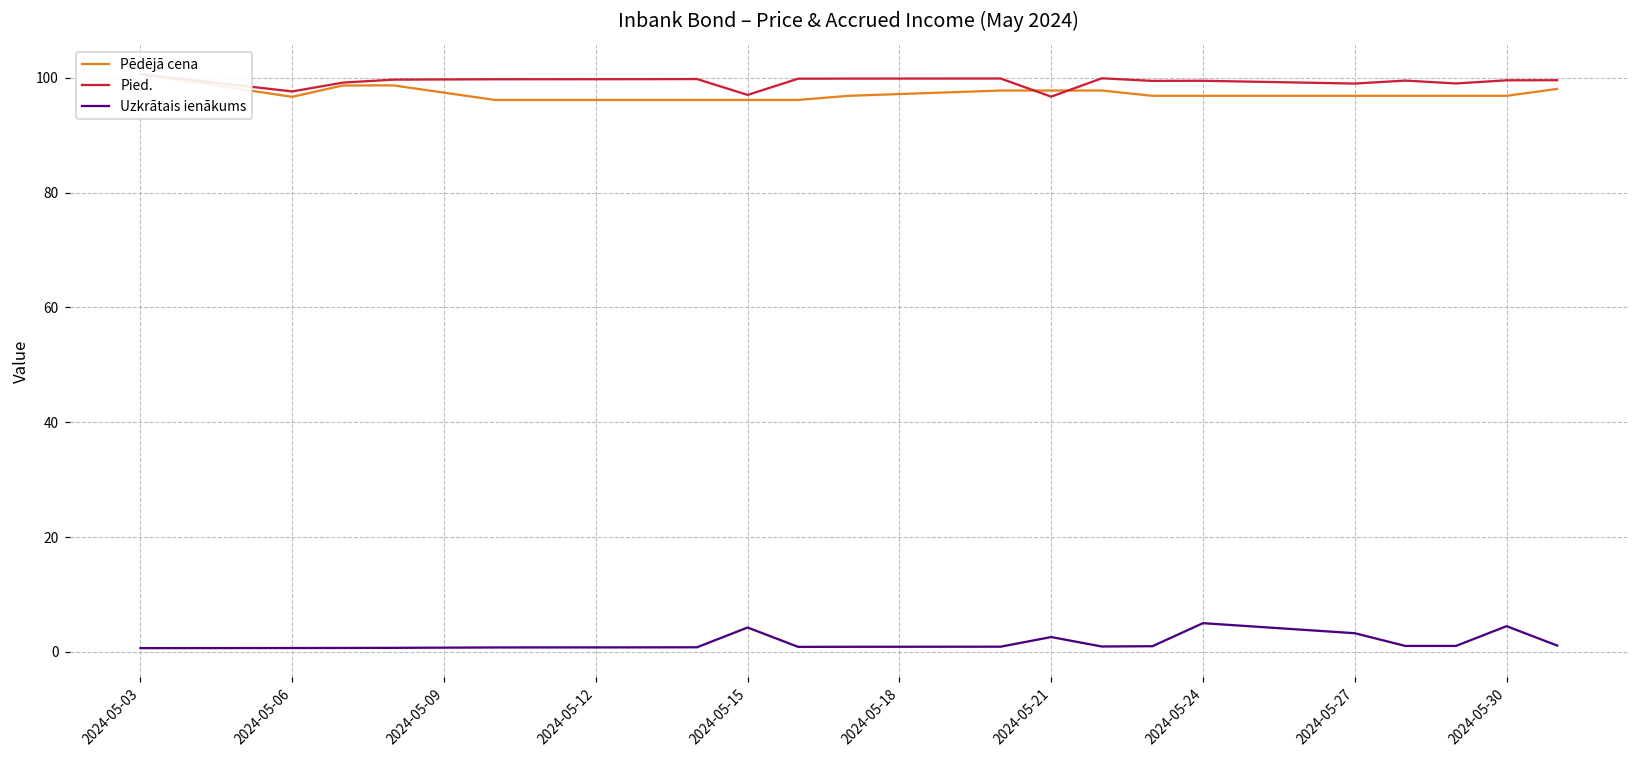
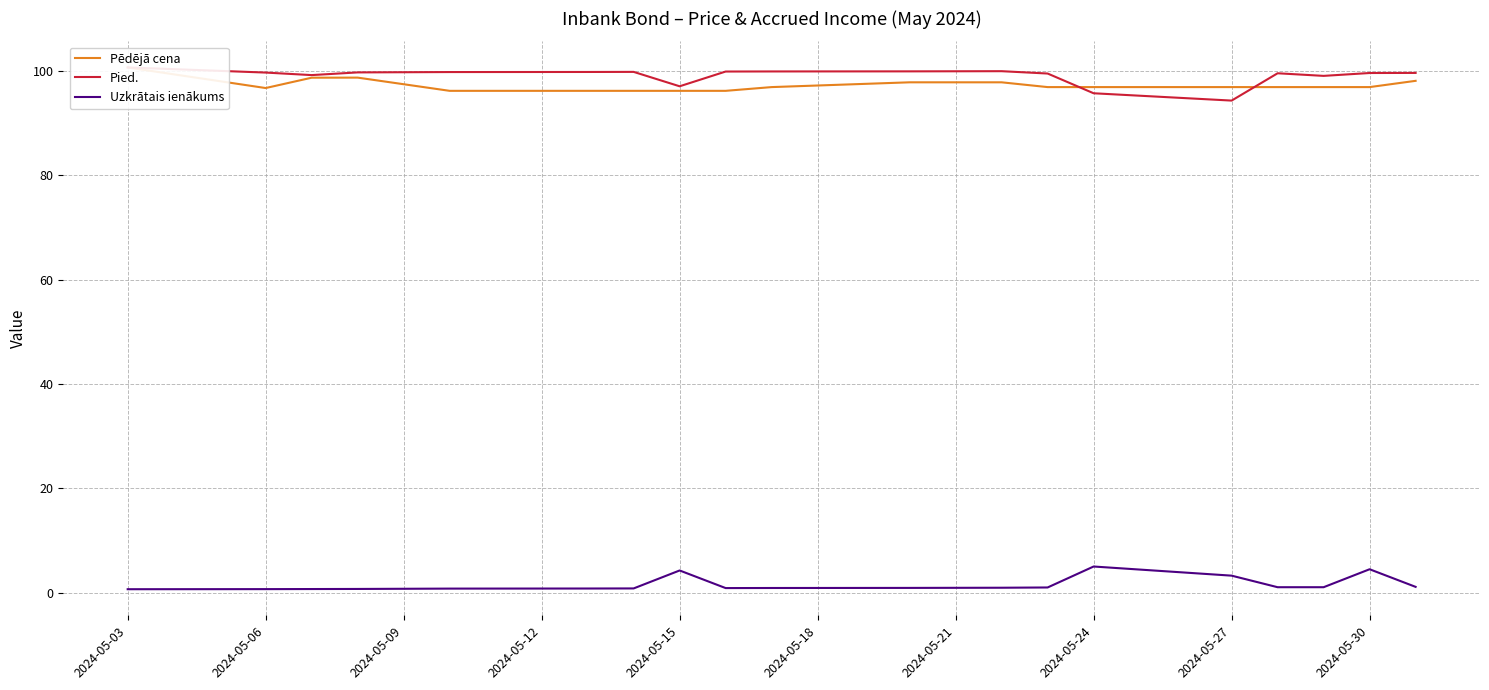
Pied., 2024-05-06: 98 -> 100
Pied., 2024-05-21: 97 -> 100
Uzkrātais ienākums, 2024-05-21: 3 -> 1
Pied., 2024-05-24: 100 -> 96
Pied., 2024-05-27: 99 -> 94
